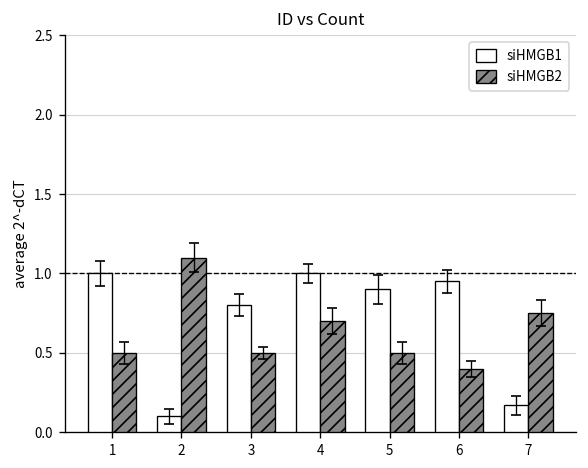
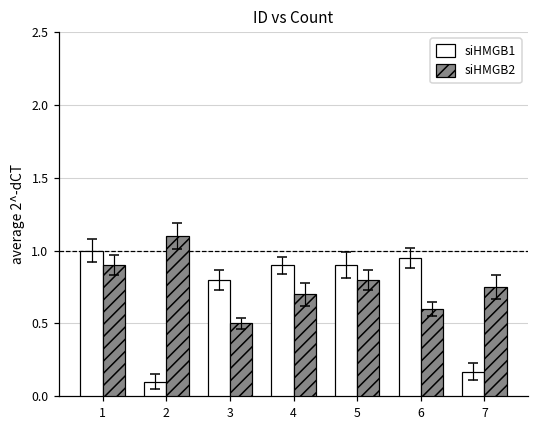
siHMGB2, 1: 0.5 -> 0.9
siHMGB1, 4: 1.0 -> 0.9
siHMGB2, 5: 0.5 -> 0.8
siHMGB2, 6: 0.4 -> 0.6
